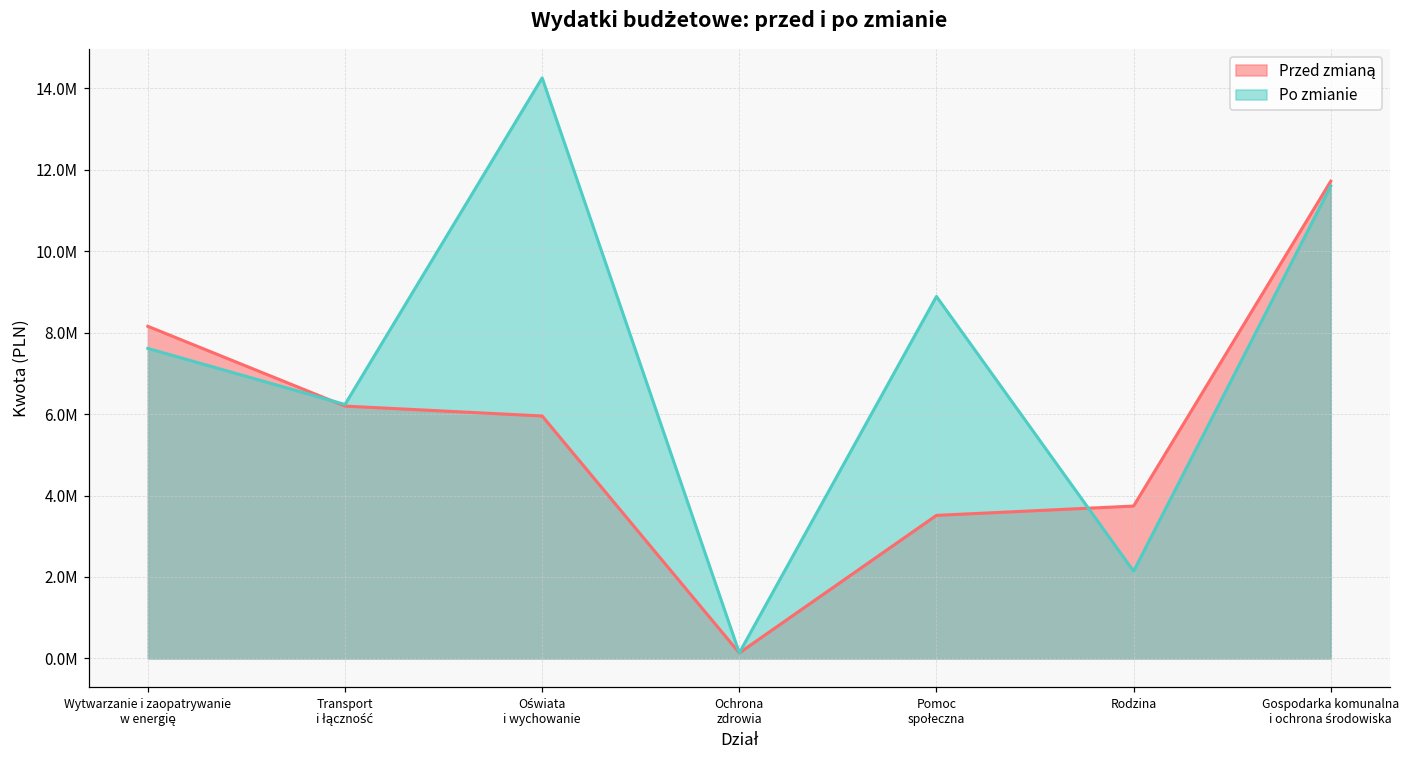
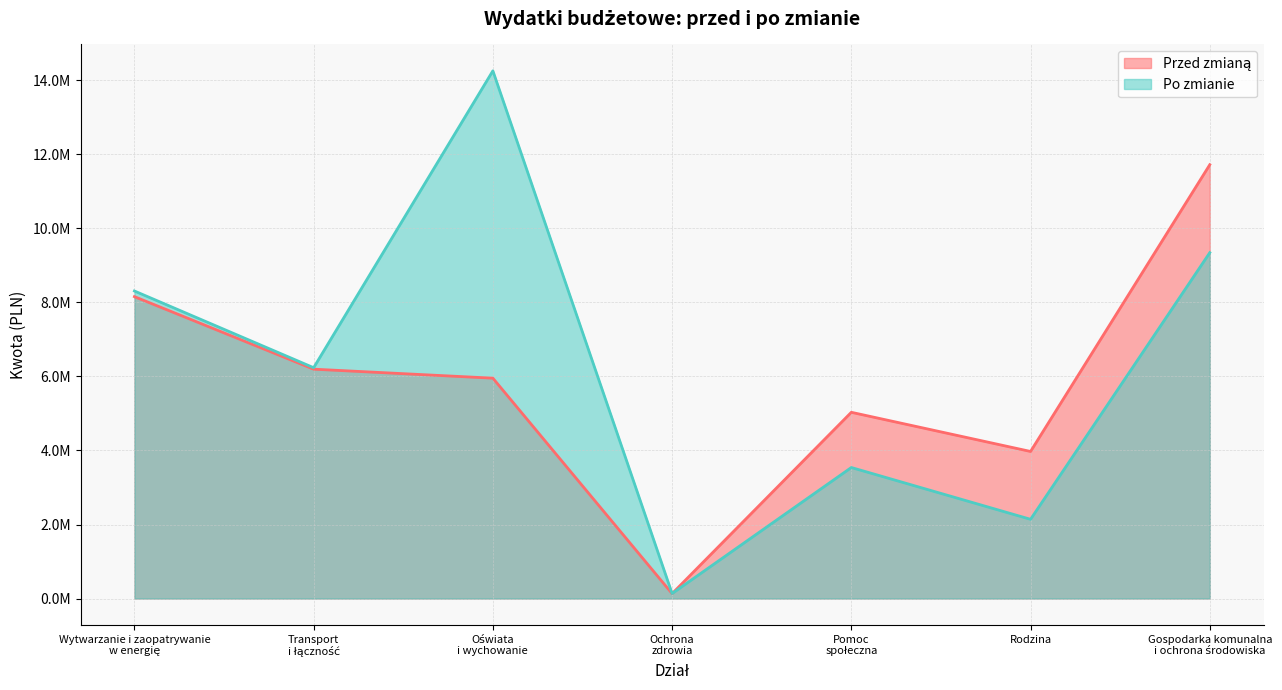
Po zmianie, Wytwarzanie i zaopatrywanie w energię: 7600000 -> 8300000
Przed zmianą, Pomoc społeczna: 3500000 -> 5000000
Po zmianie, Pomoc społeczna: 8900000 -> 3500000
Przed zmianą, Rodzina: 3700000 -> 4000000
Po zmianie, Gospodarka komunalna i ochrona środowiska: 11600000 -> 9300000
